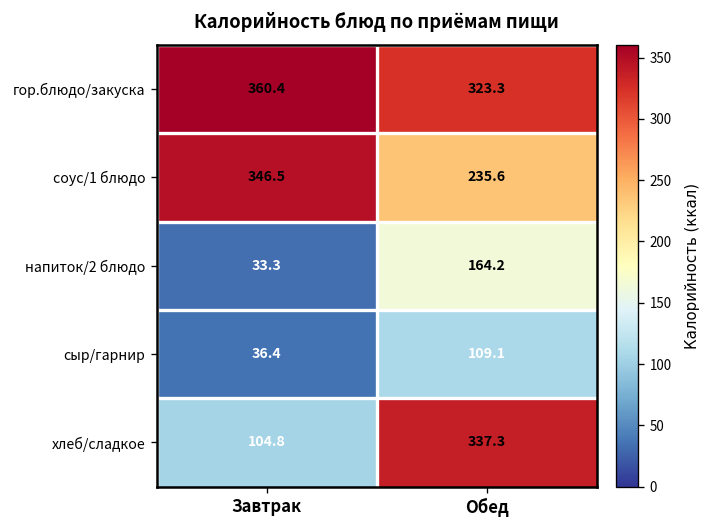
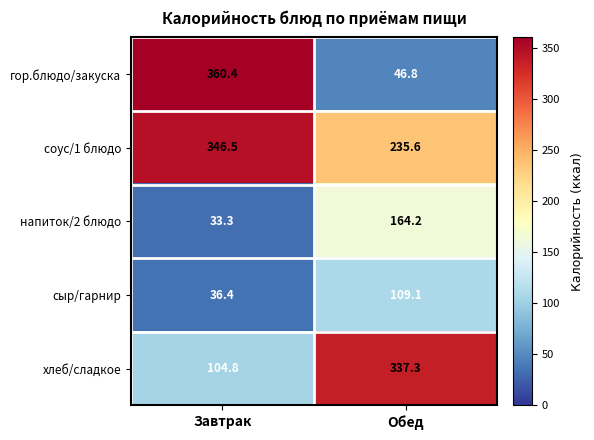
гор.блюдо/закуска, Обед: 323.3 -> 46.8
